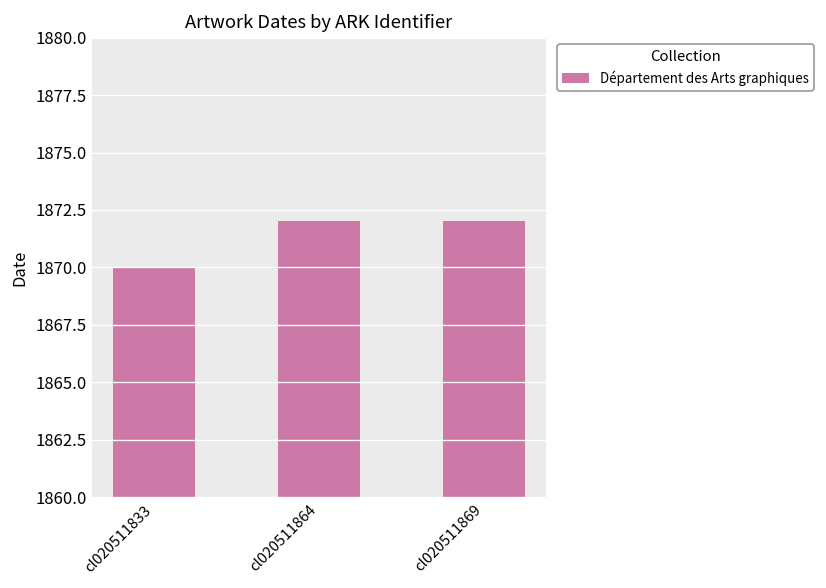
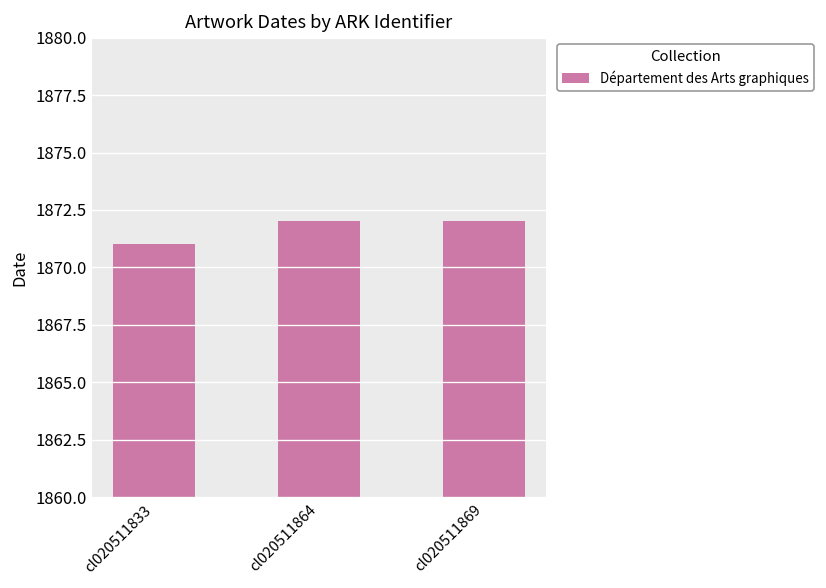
cl020511833: 1870 -> 1871
